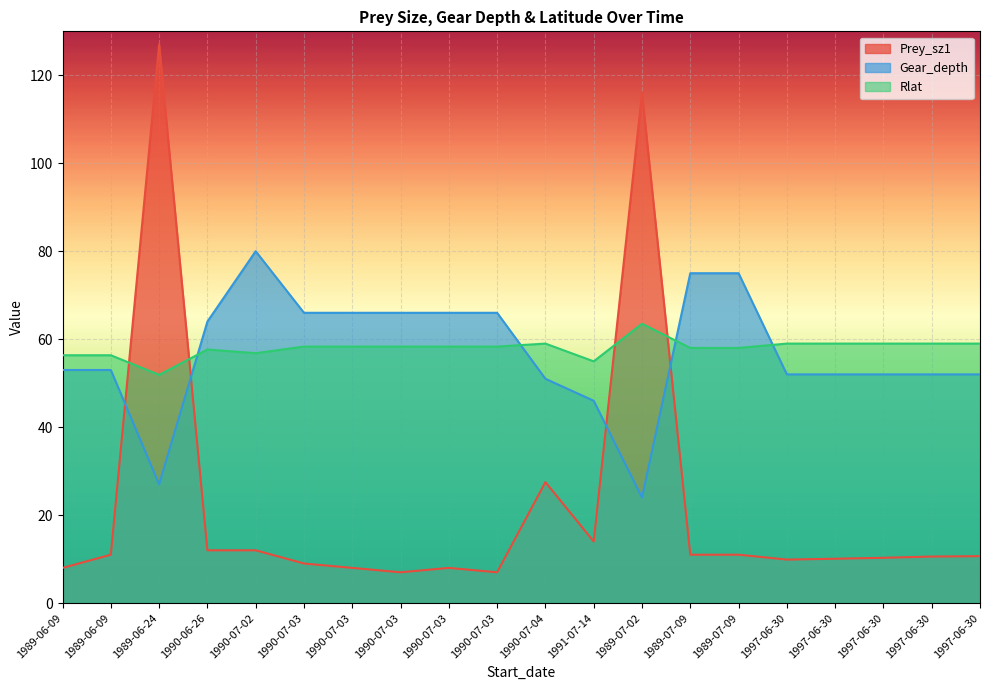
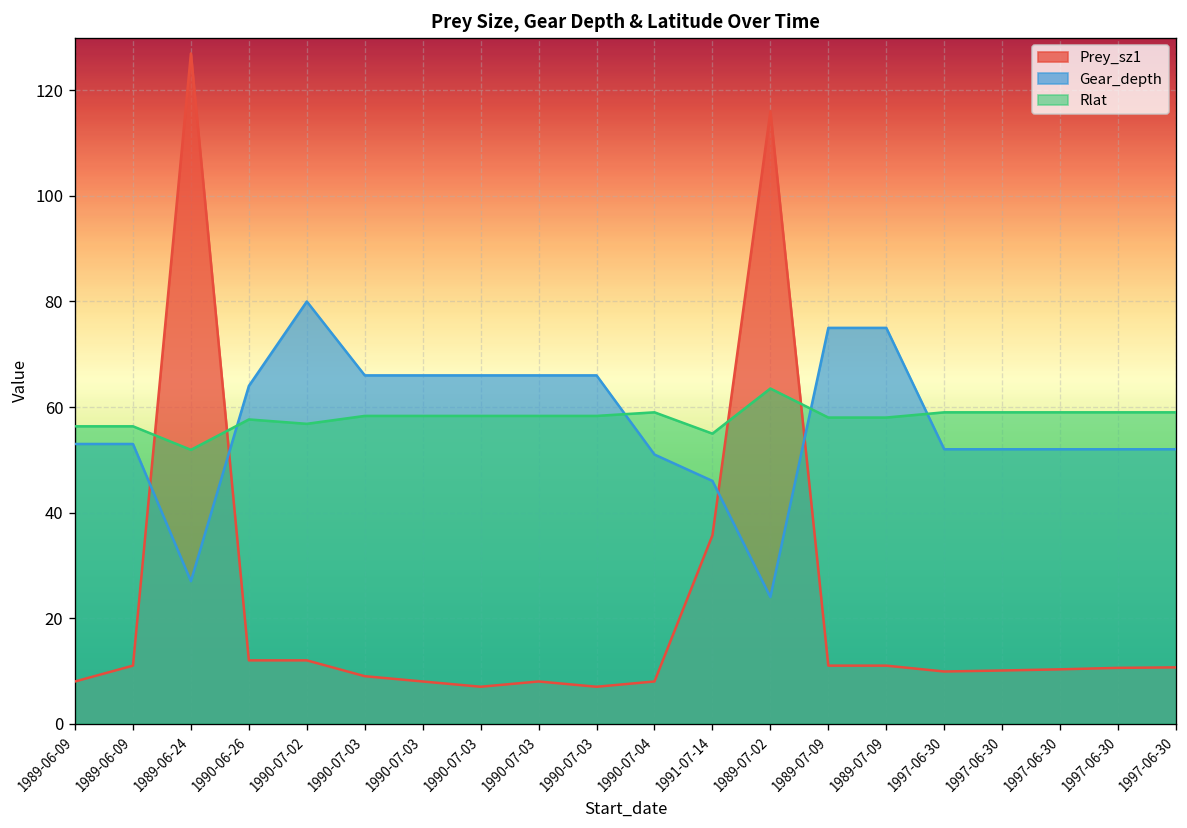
Prey_sz1, 1990-07-04: 28 -> 8
Prey_sz1, 1991-07-14: 14 -> 36
